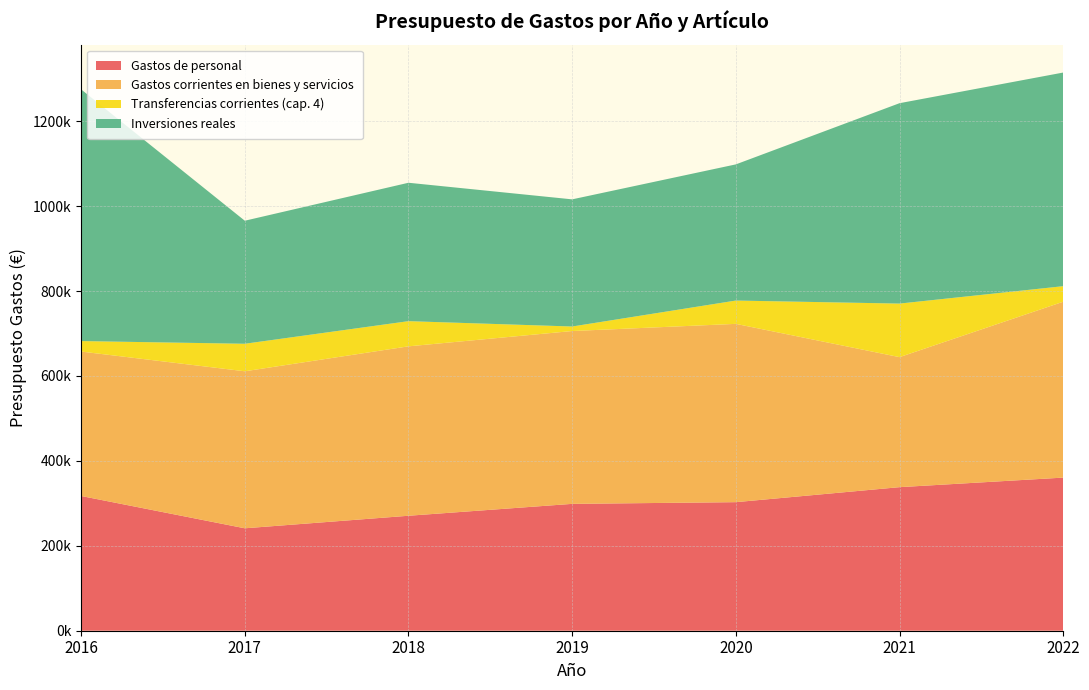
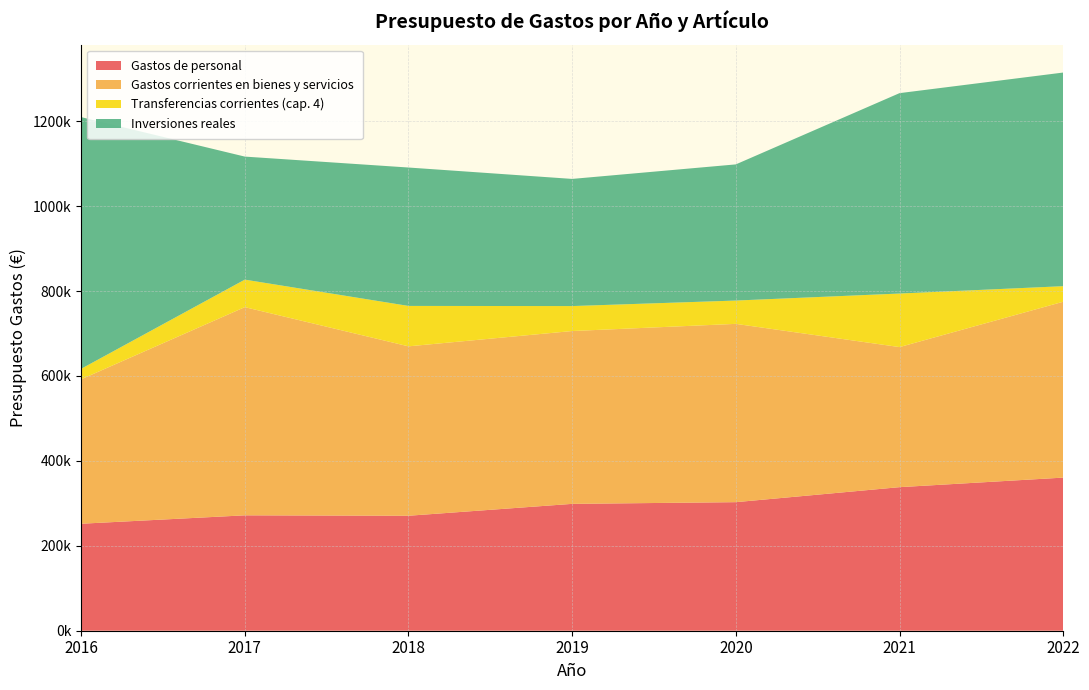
Gastos de personal, 2016: 320000 -> 250000
Gastos de personal, 2017: 240000 -> 270000
Gastos corrientes en bienes y servicios, 2017: 370000 -> 490000
Transferencias corrientes (cap. 4), 2018: 60000 -> 100000
Transferencias corrientes (cap. 4), 2019: 10000 -> 60000
Gastos corrientes en bienes y servicios, 2021: 310000 -> 330000
